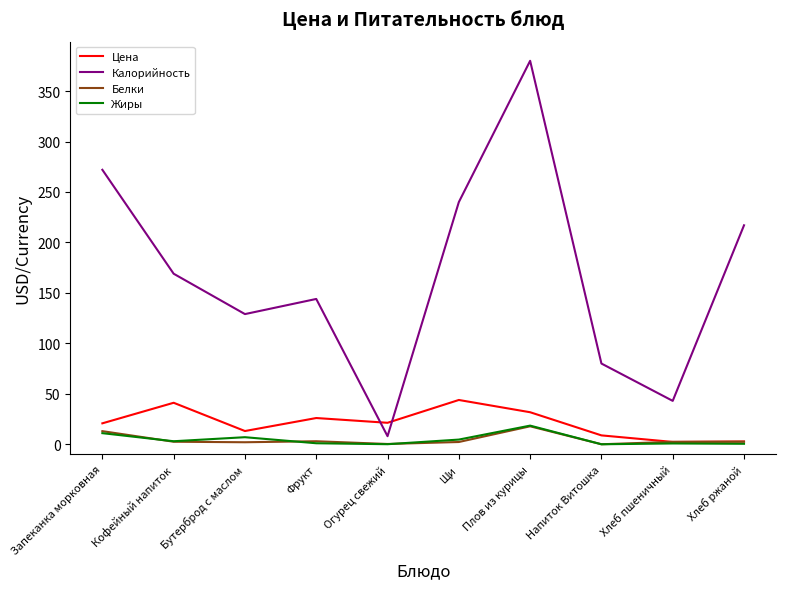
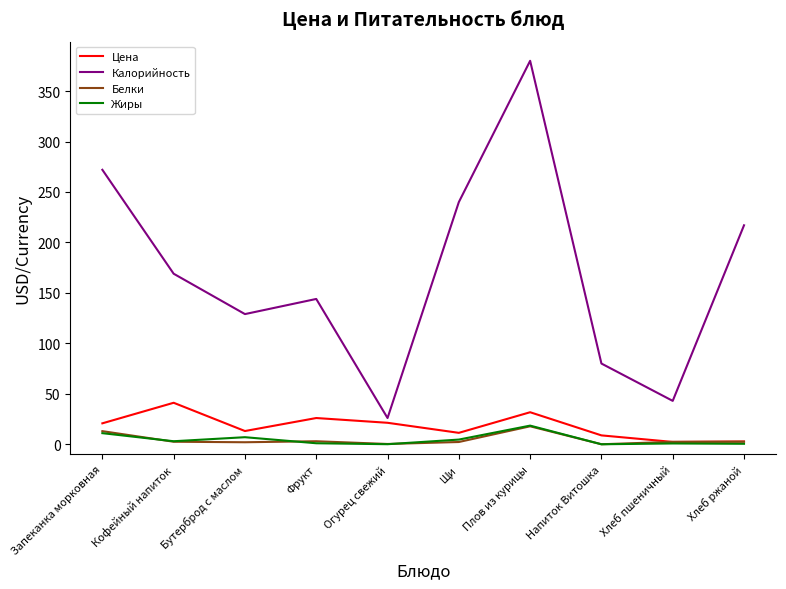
Калорийность, Огурец свежий: 8 -> 26
Цена, Щи: 44 -> 11
